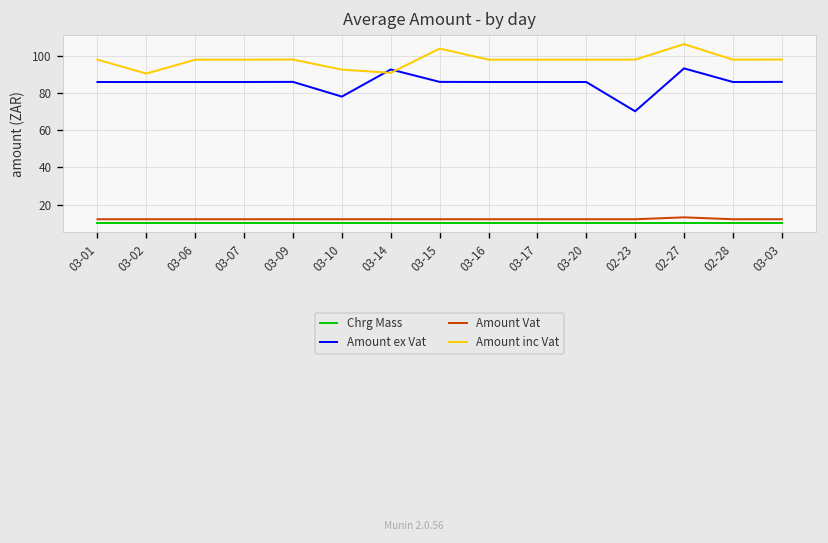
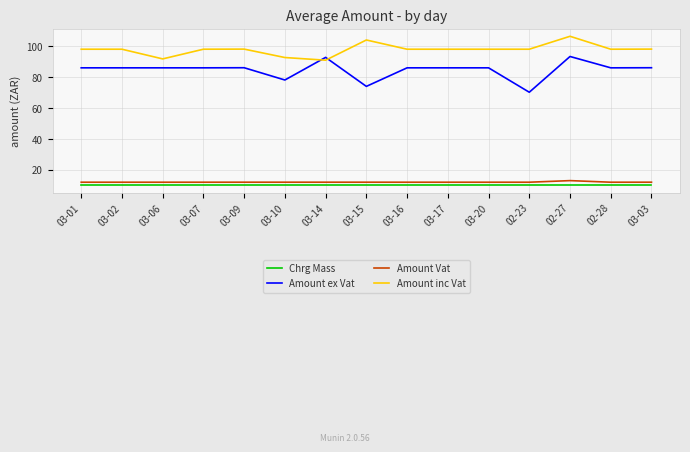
Amount inc Vat, 03-02: 91 -> 98
Amount inc Vat, 03-06: 98 -> 92
Amount ex Vat, 03-15: 86 -> 74
